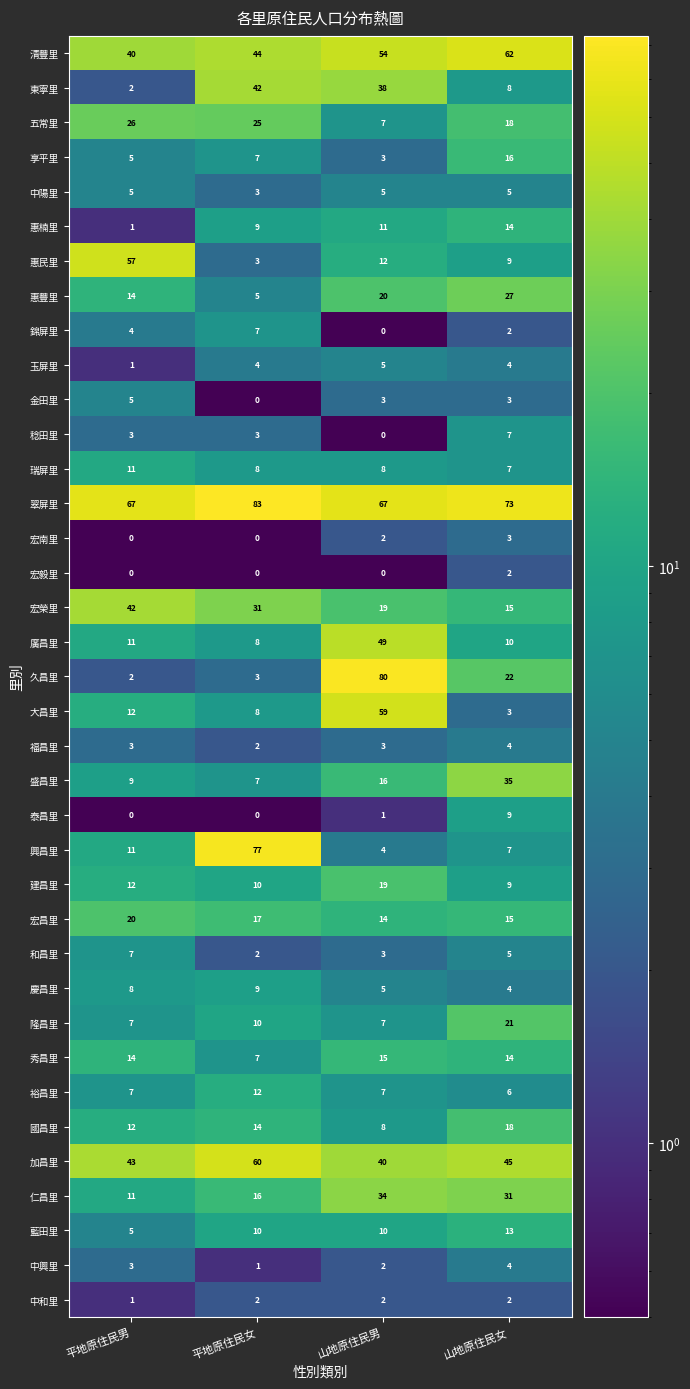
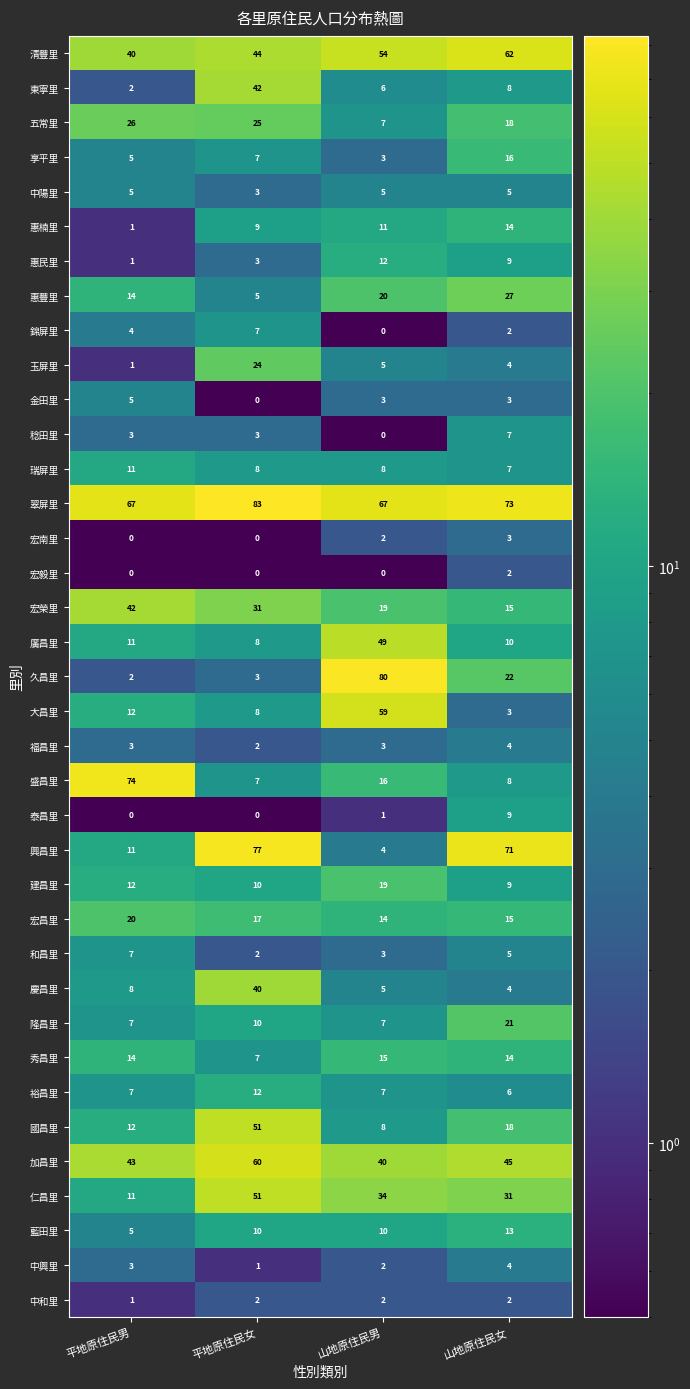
東寧里, 山地原住民男: 38 -> 6
惠民里, 平地原住民男: 57 -> 1
玉屏里, 平地原住民女: 4 -> 24
盛昌里, 平地原住民男: 9 -> 74
盛昌里, 山地原住民女: 35 -> 8
興昌里, 山地原住民女: 7 -> 71
慶昌里, 平地原住民女: 9 -> 40
國昌里, 平地原住民女: 14 -> 51
仁昌里, 平地原住民女: 16 -> 51
